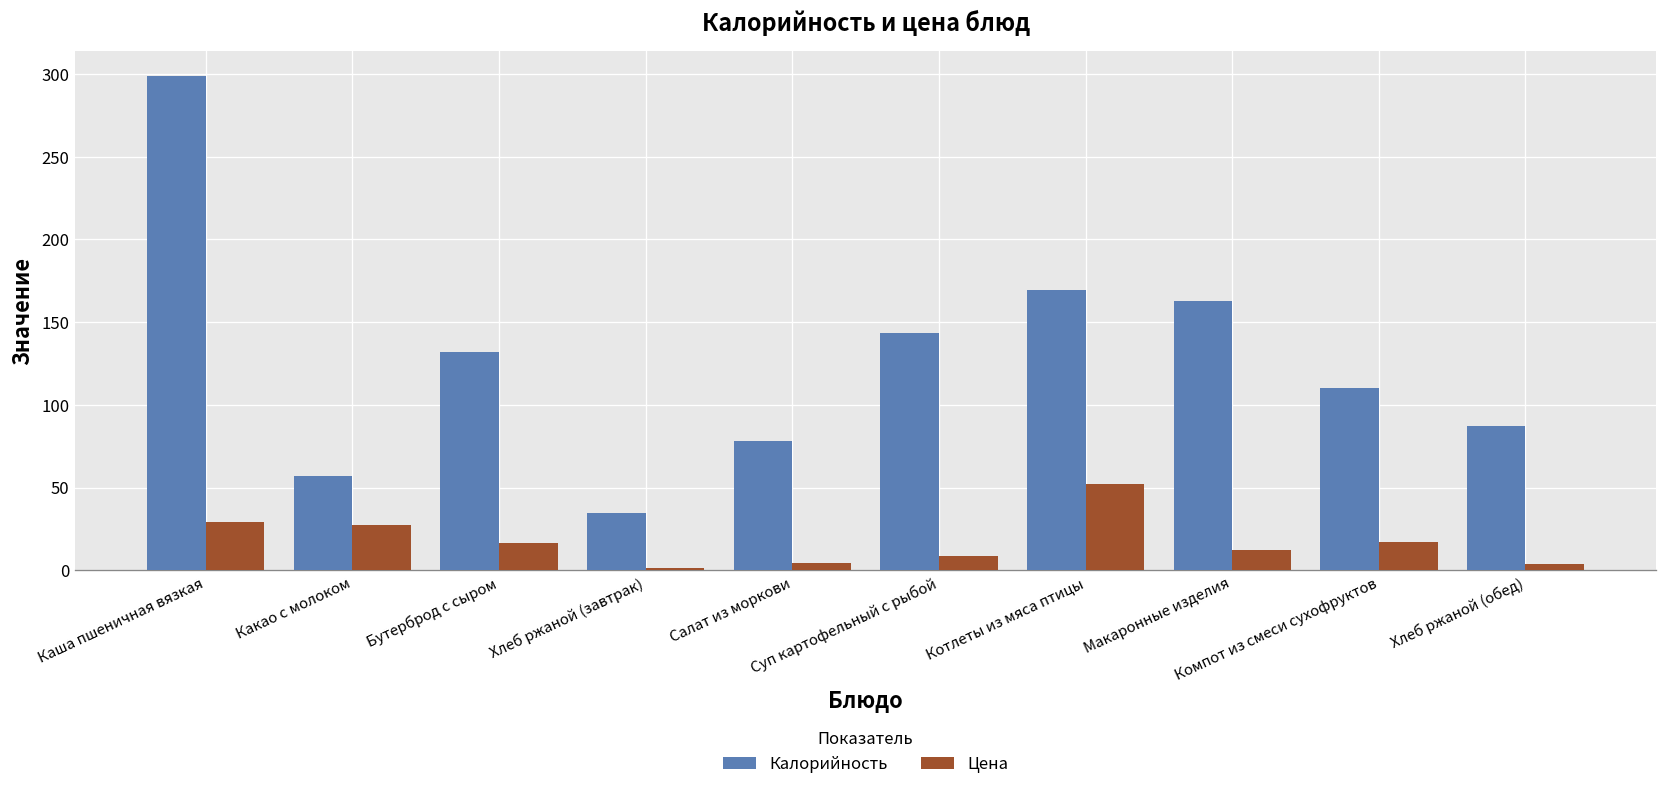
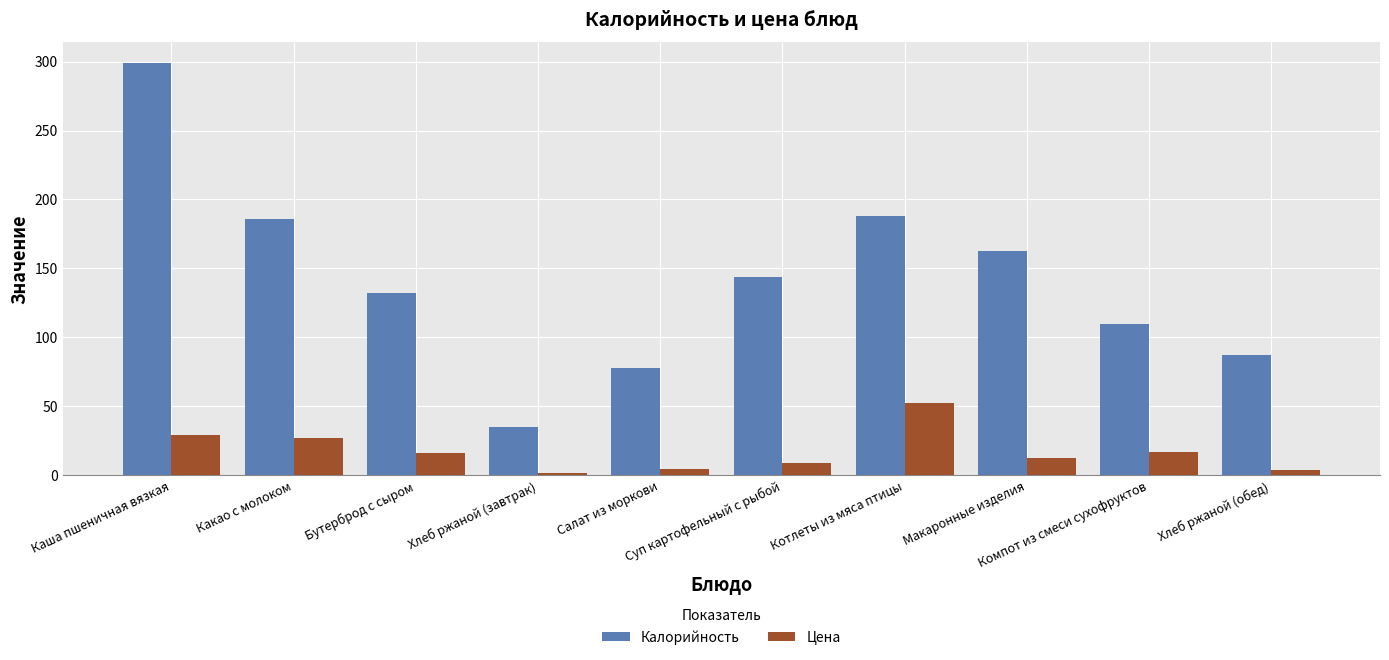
Калорийность, Какао с молоком: 57 -> 186
Калорийность, Котлеты из мяса птицы: 170 -> 188
